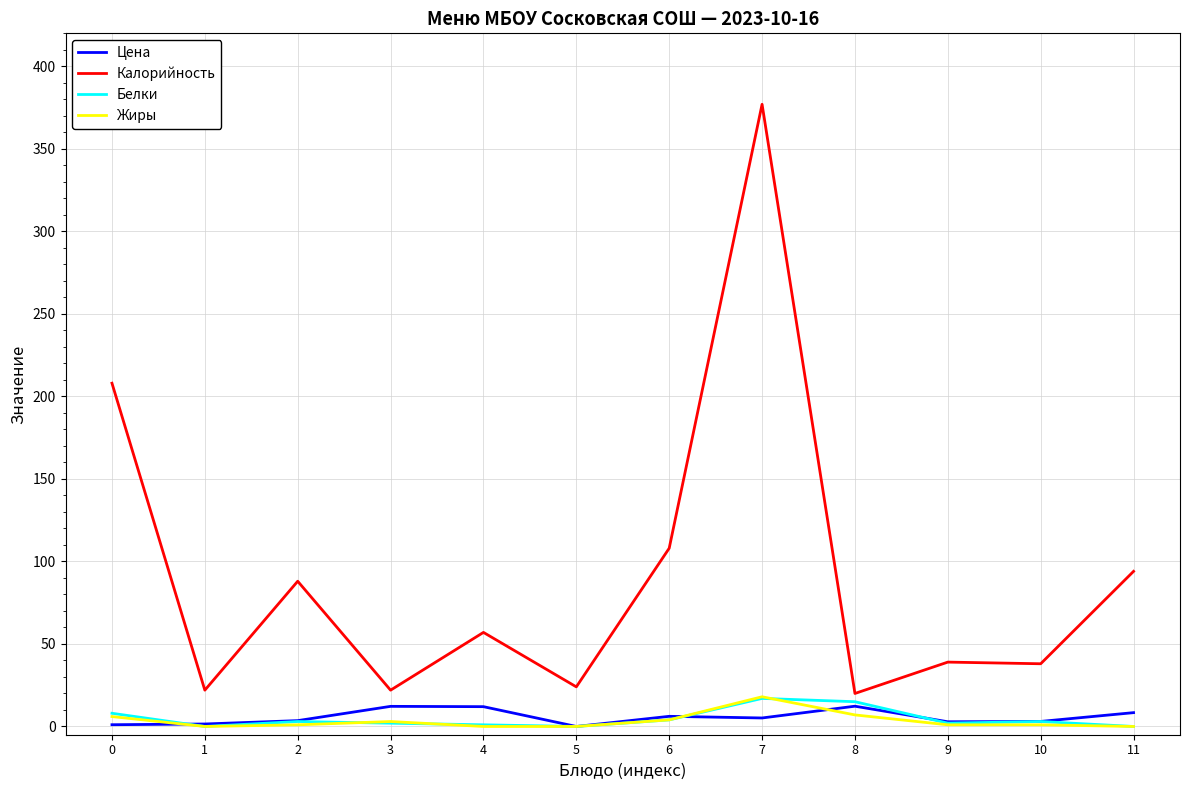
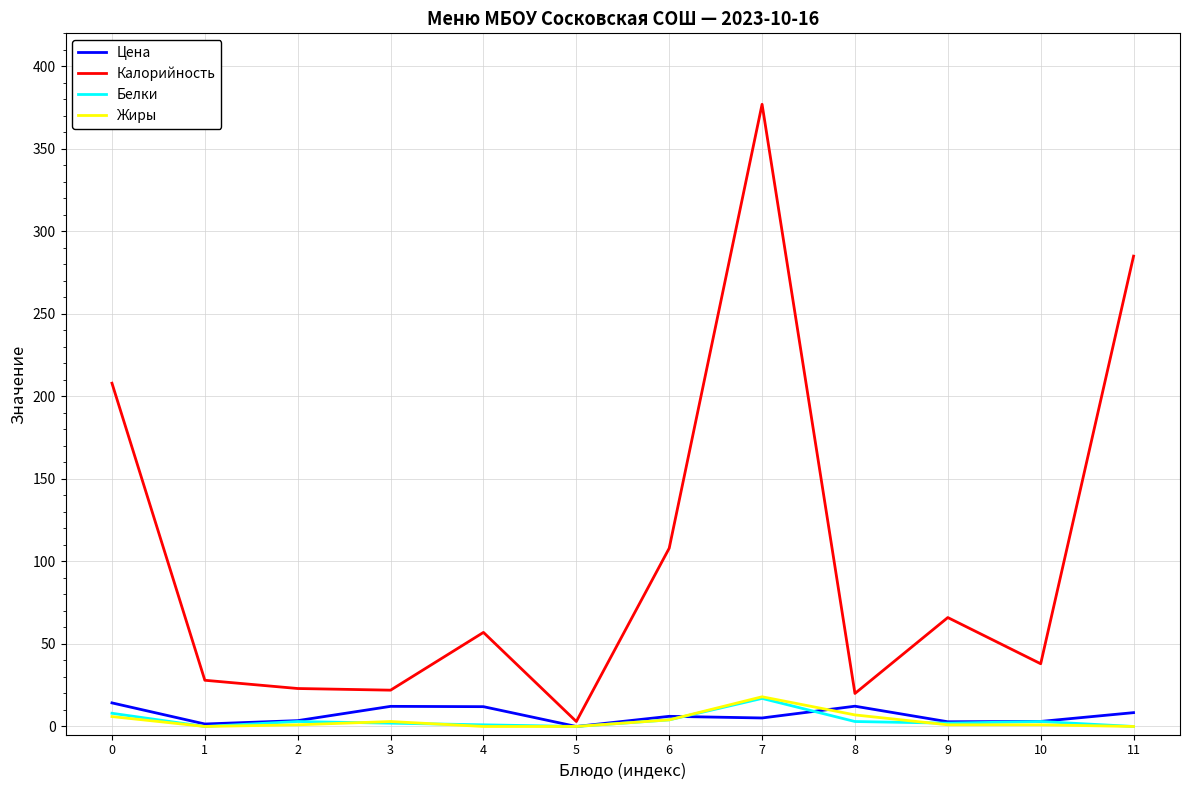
Цена, 0: 1 -> 14
Калорийность, 1: 22 -> 28
Калорийность, 2: 88 -> 23
Калорийность, 5: 24 -> 3
Белки, 8: 15 -> 3
Калорийность, 9: 39 -> 66
Калорийность, 11: 94 -> 285
